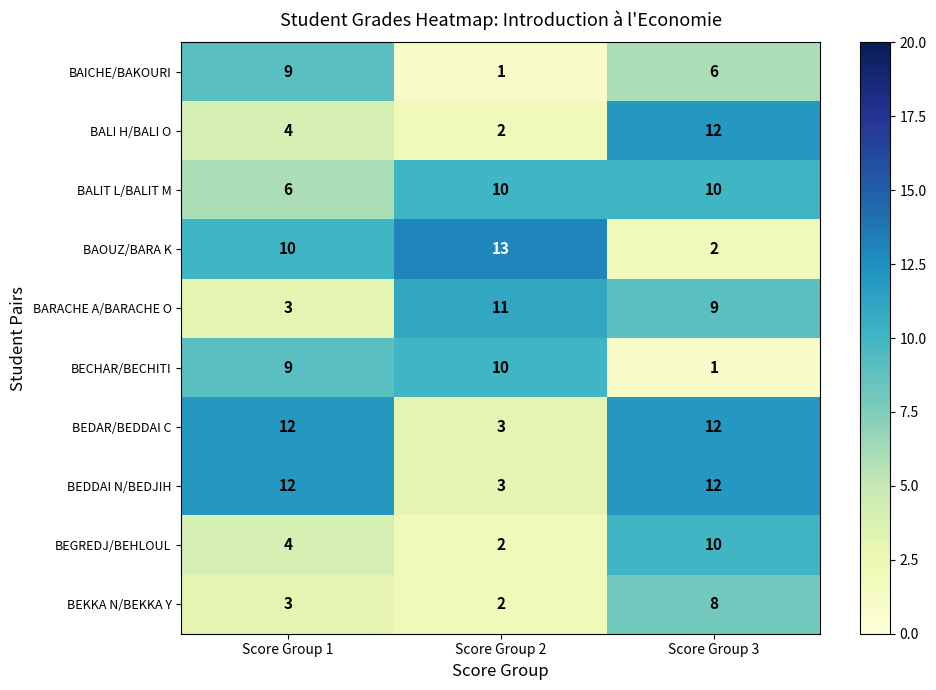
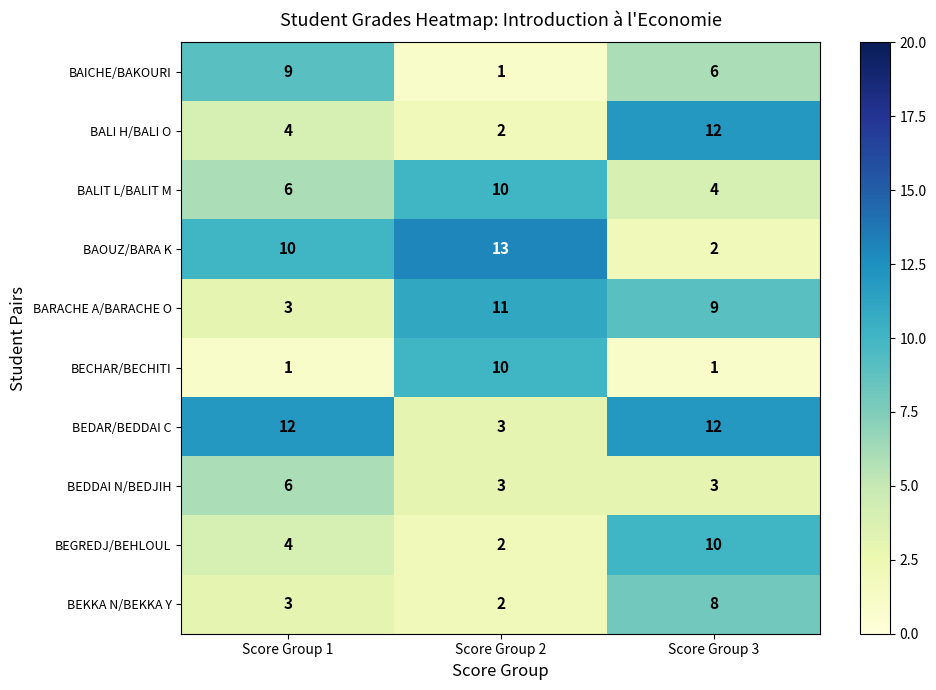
BALIT L/BALIT M, Score Group 3: 10 -> 4
BECHAR/BECHITI, Score Group 1: 9 -> 1
BEDDAI N/BEDJIH, Score Group 1: 12 -> 6
BEDDAI N/BEDJIH, Score Group 3: 12 -> 3
